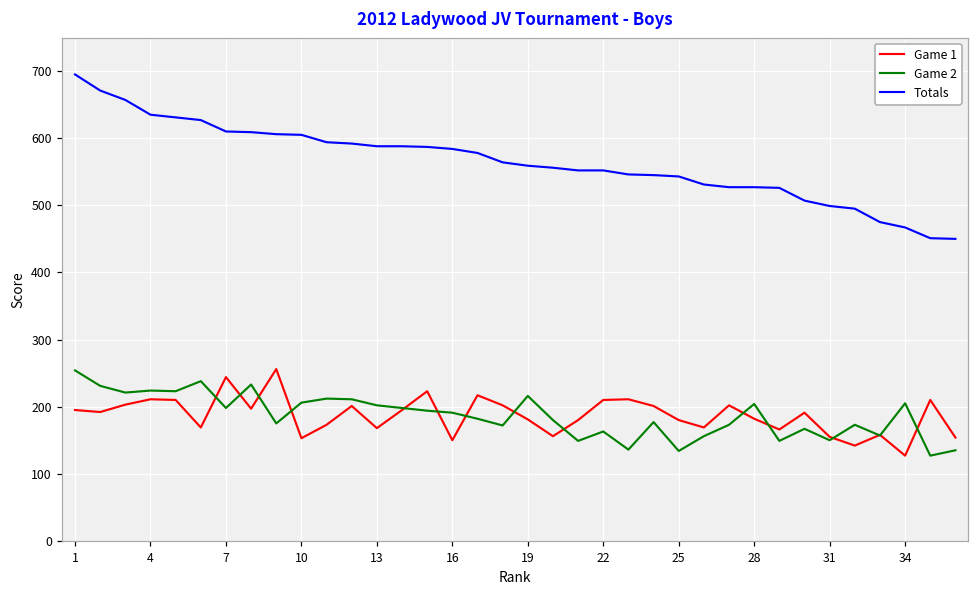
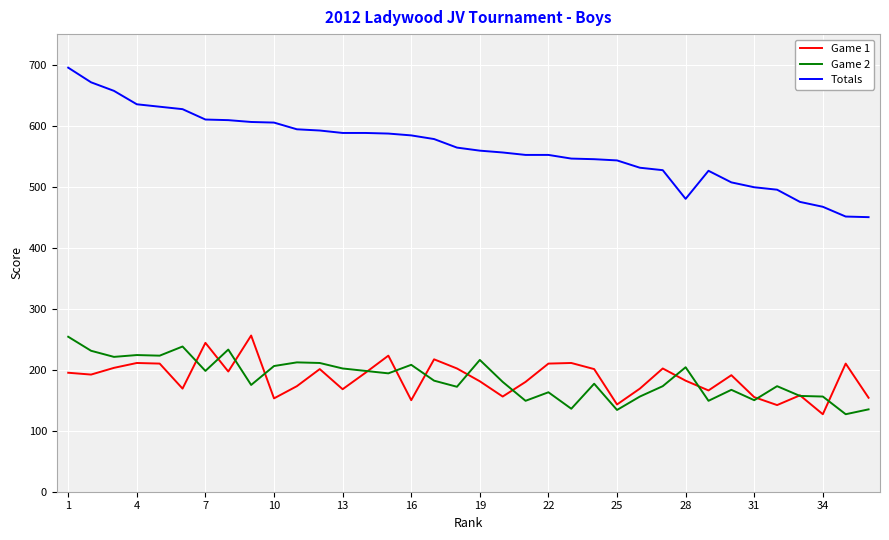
Game 2, 16: 190 -> 210
Game 1, 25: 180 -> 140
Totals, 28: 530 -> 480
Game 2, 34: 210 -> 160
